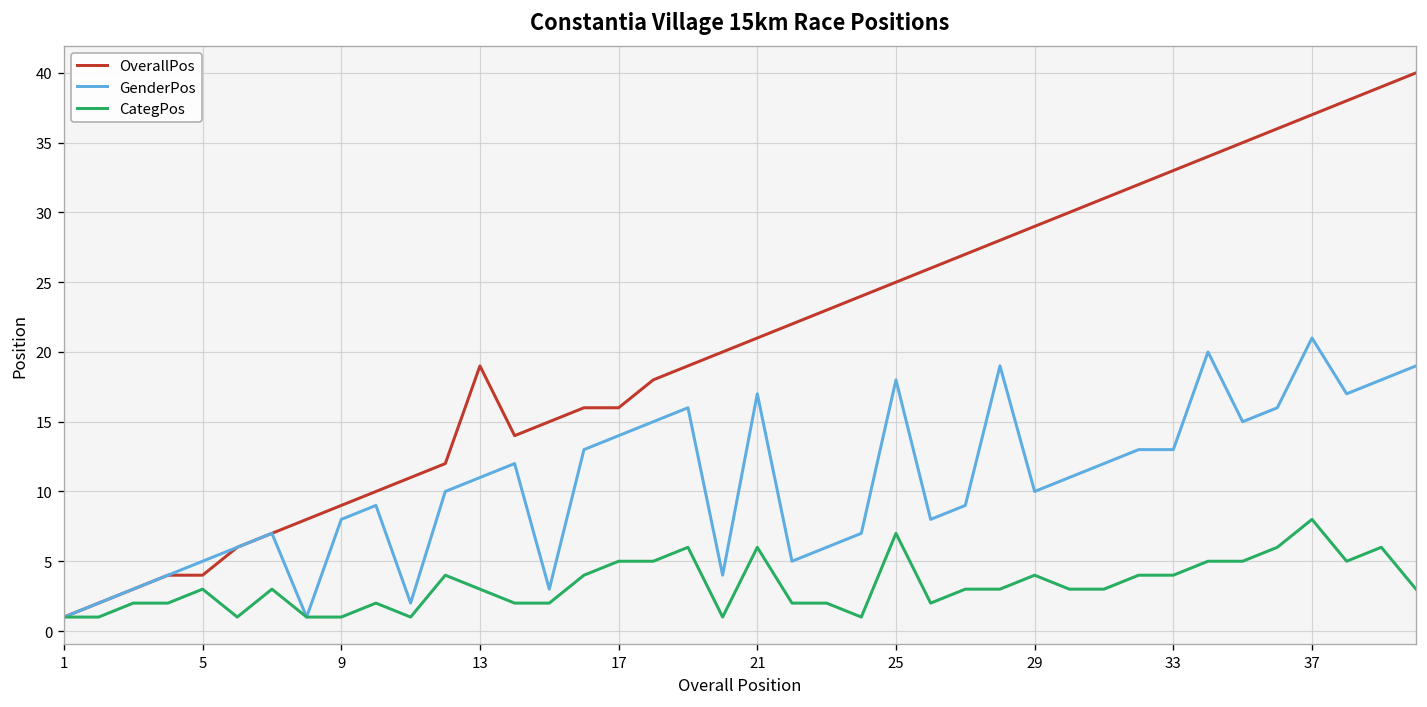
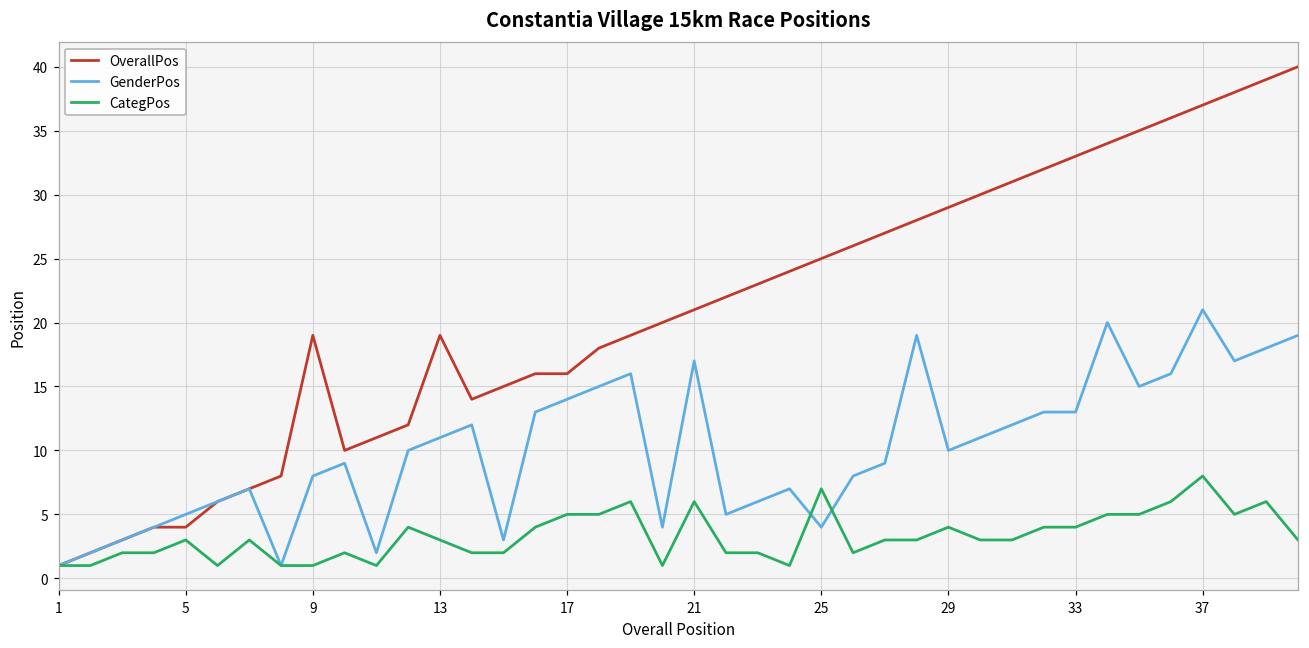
OverallPos, 9: 9 -> 19
GenderPos, 25: 18 -> 4
